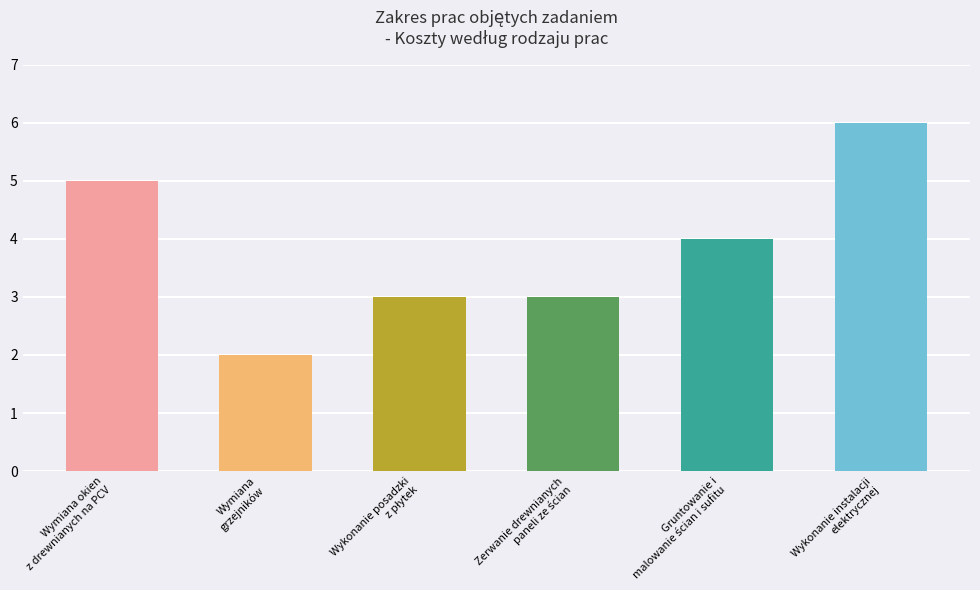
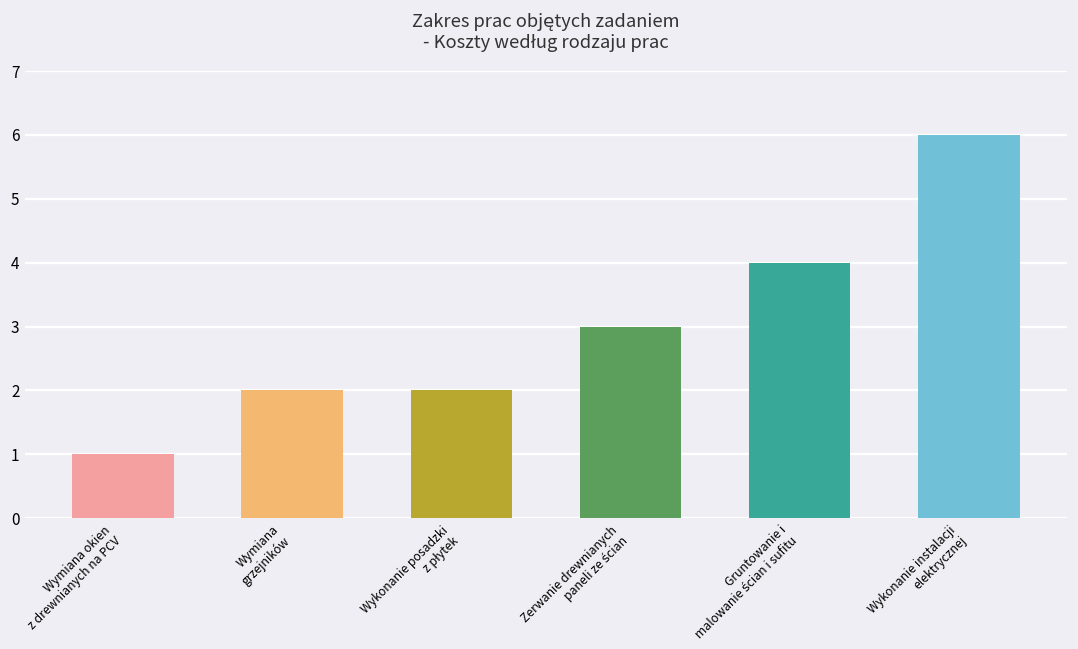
Wymiana okien z drewnianych na PCV: 5 -> 1
Wykonanie posadzki z płytek: 3 -> 2
